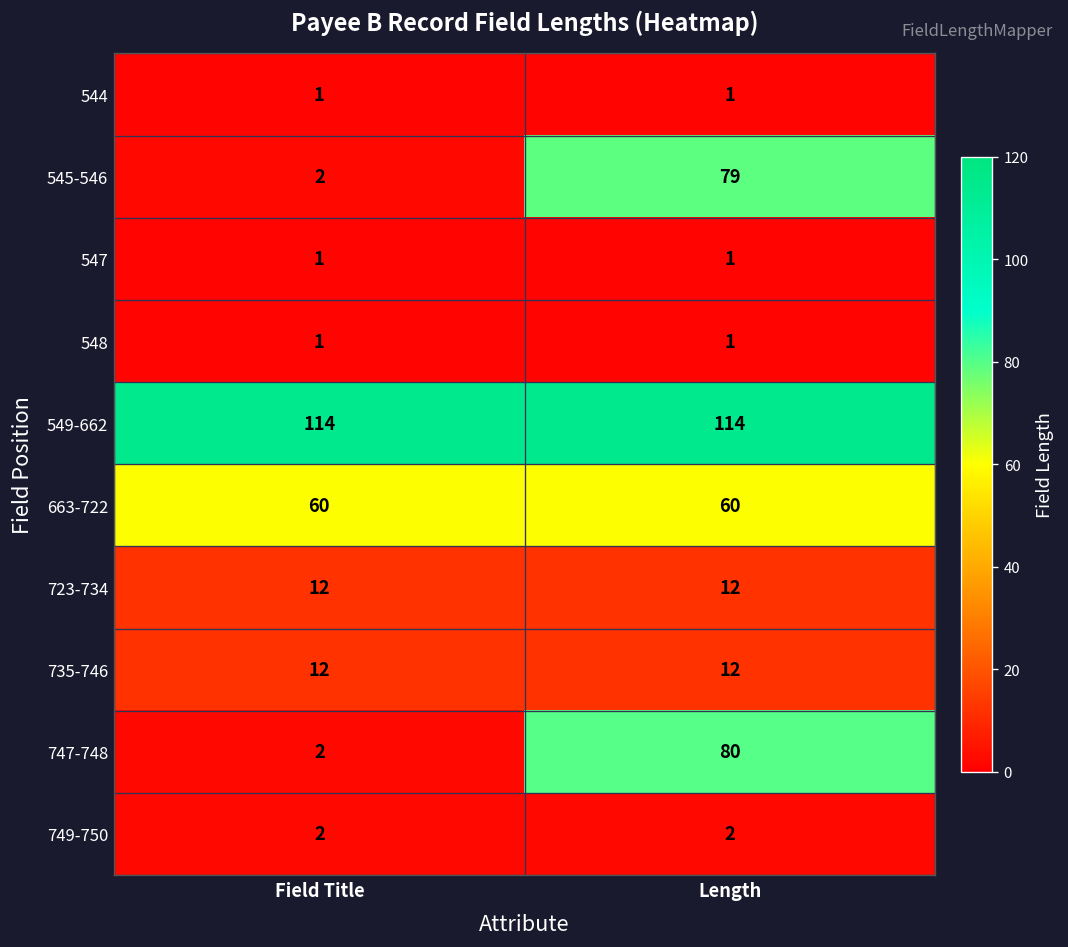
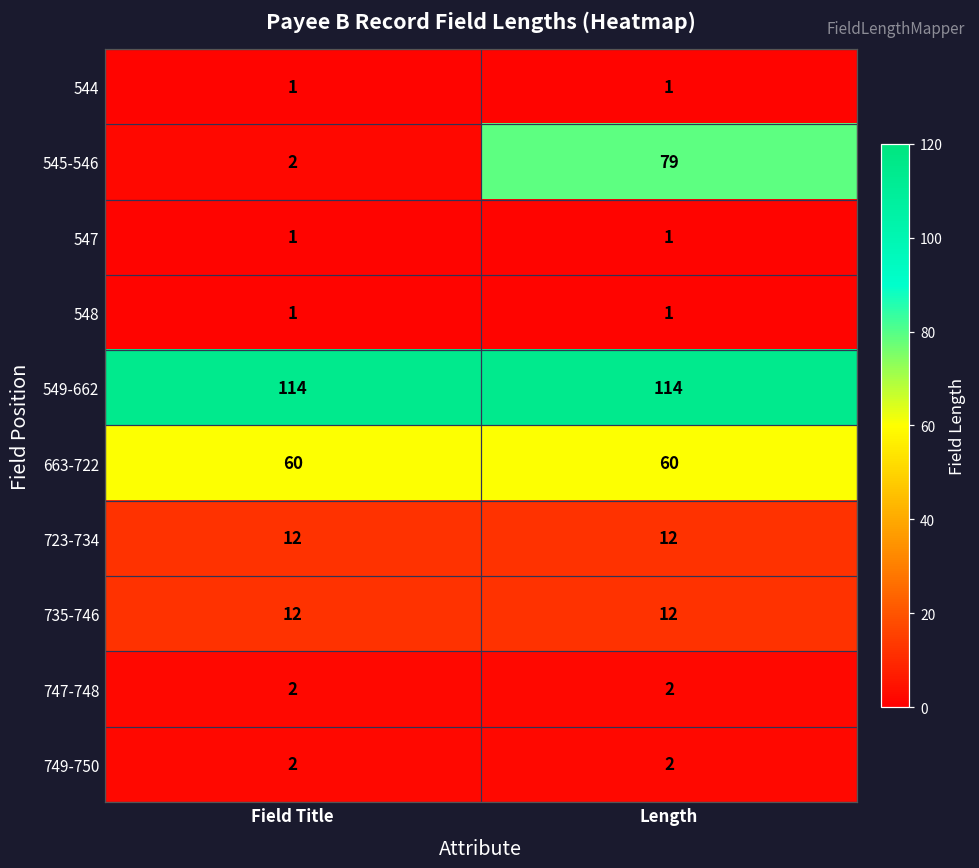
747-748, Length: 80 -> 2
